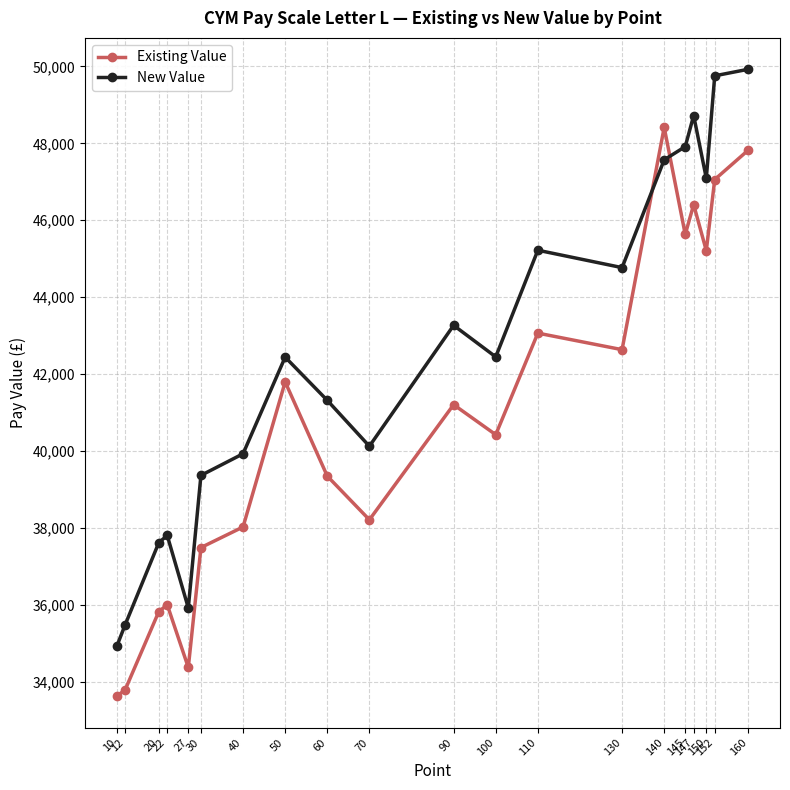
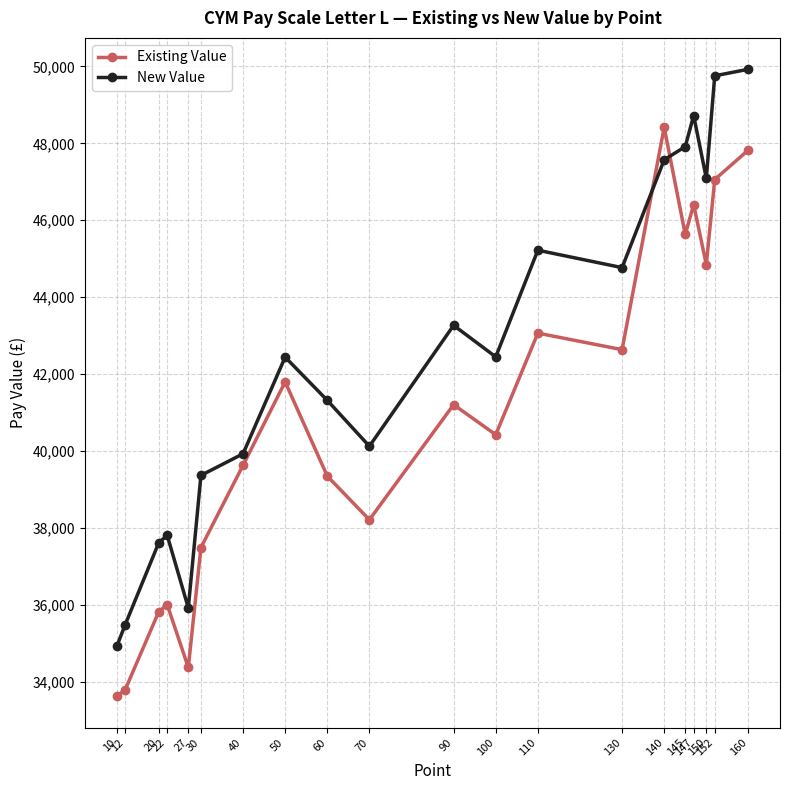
Existing Value, 40: 38,000 -> 39,600
Existing Value, 150: 45,200 -> 44,800
